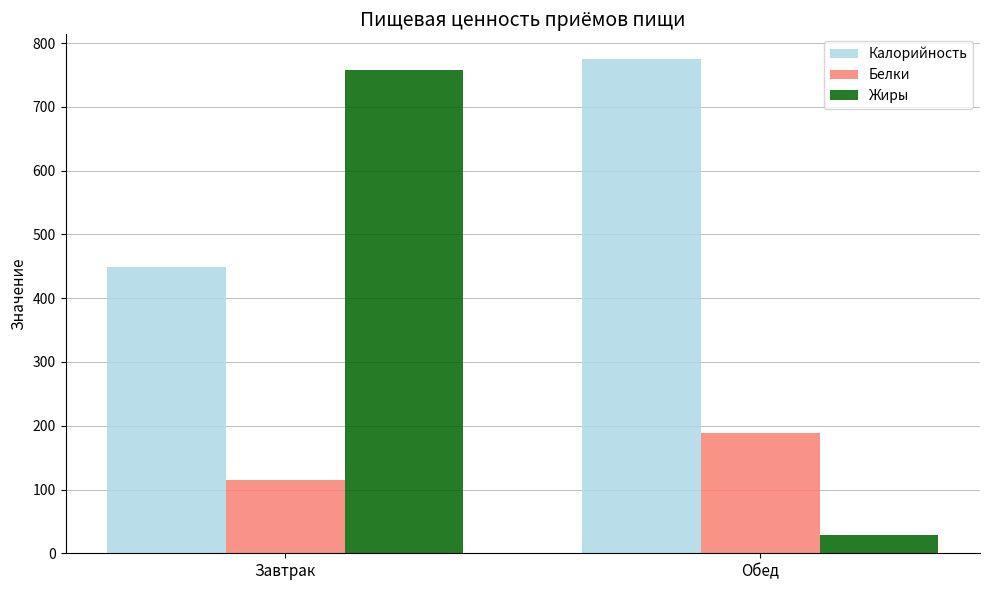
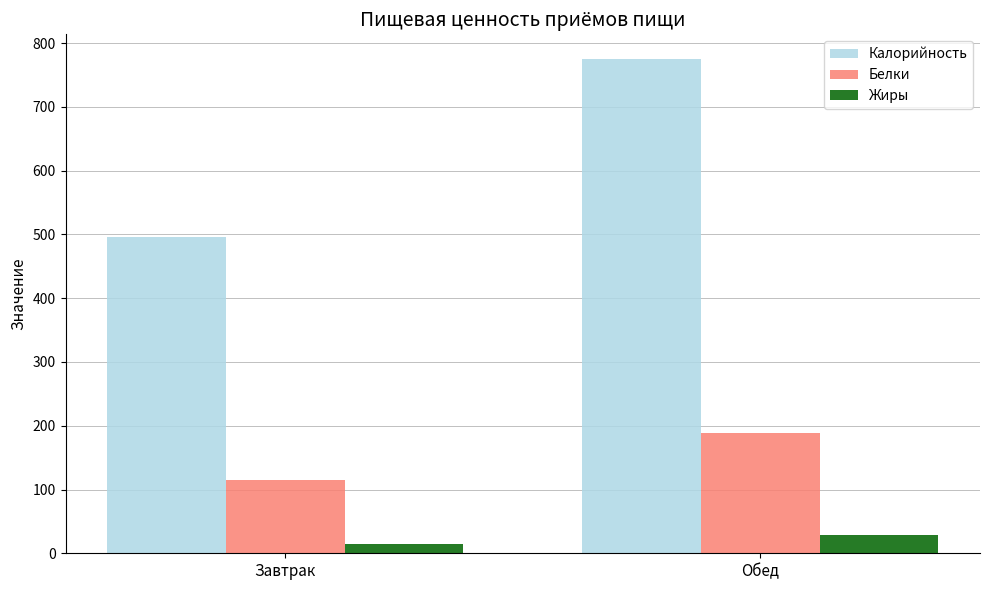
Калорийность, Завтрак: 450 -> 500
Жиры, Завтрак: 760 -> 10
